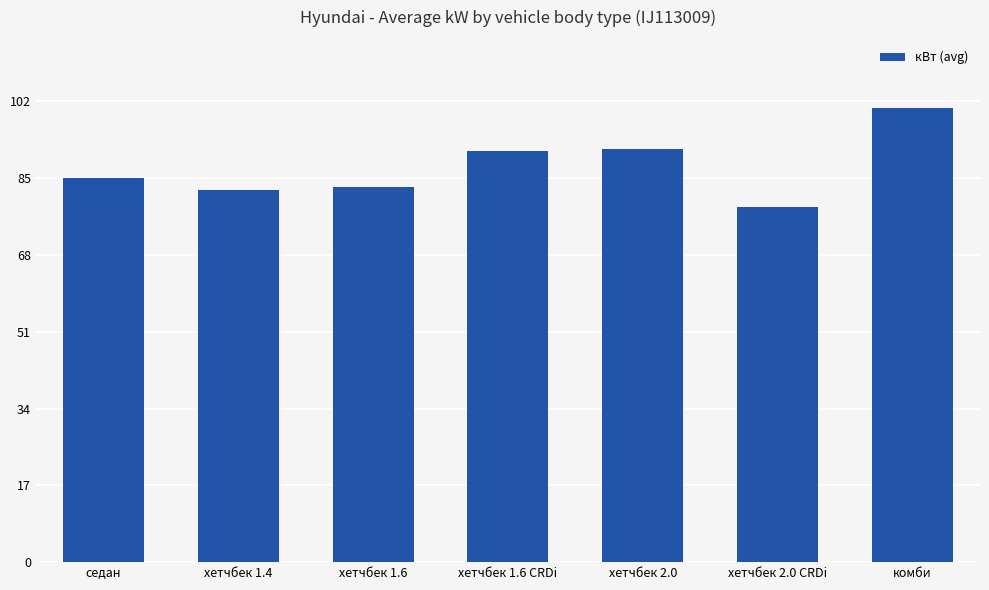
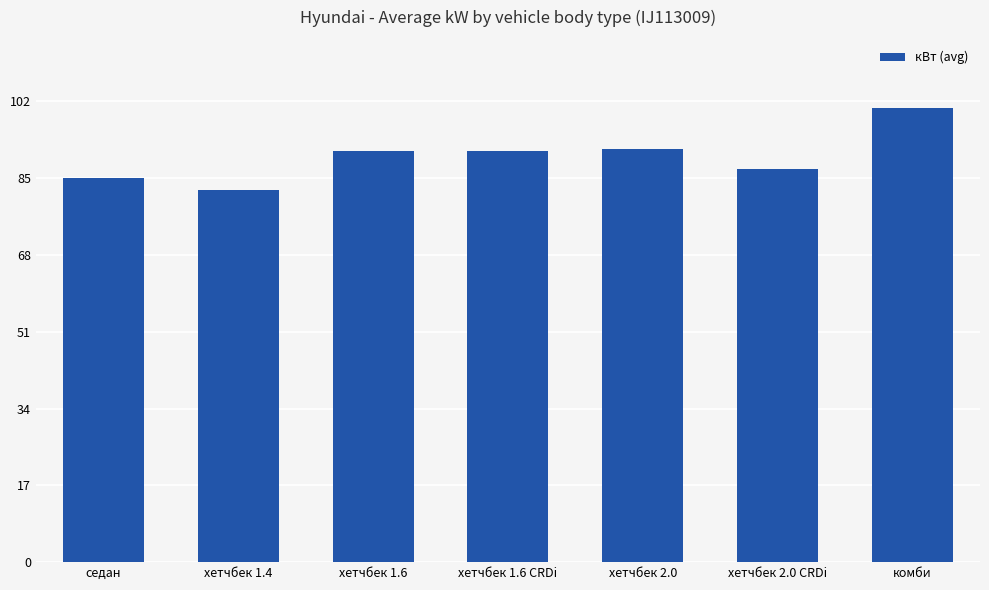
хетчбек 1.6: 83 -> 91
хетчбек 2.0 CRDi: 79 -> 87
